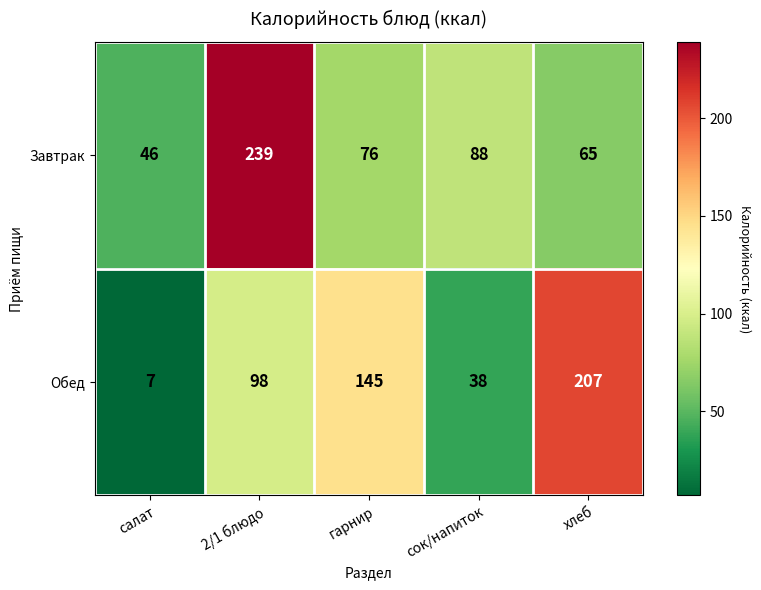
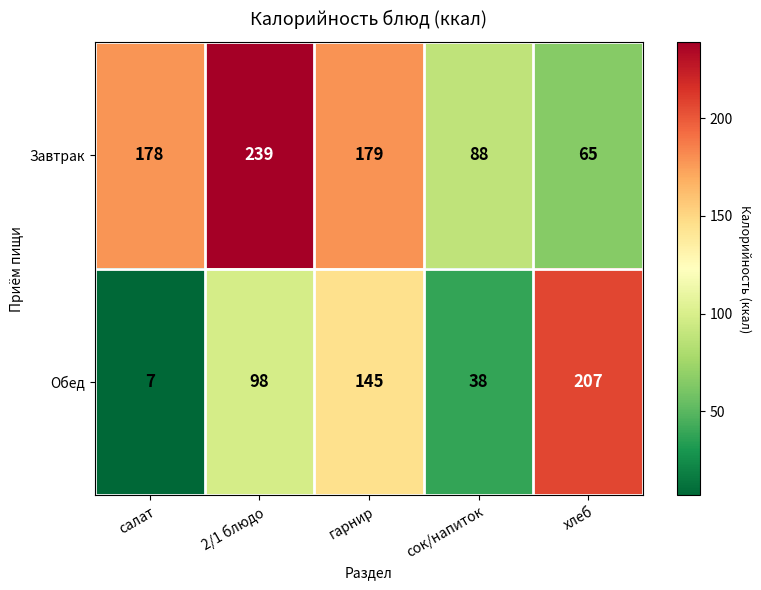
Завтрак, салат: 46 -> 178
Завтрак, гарнир: 76 -> 179
